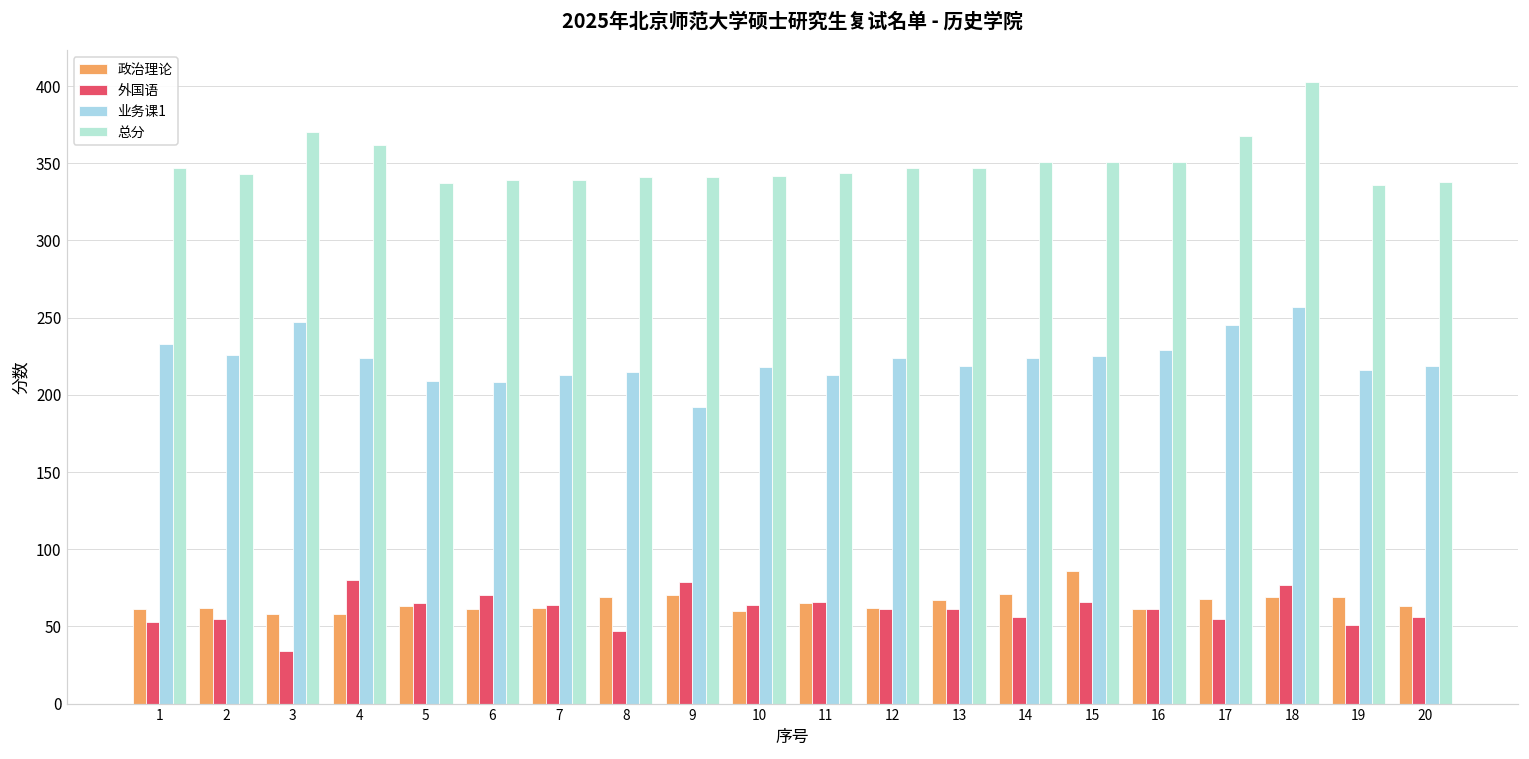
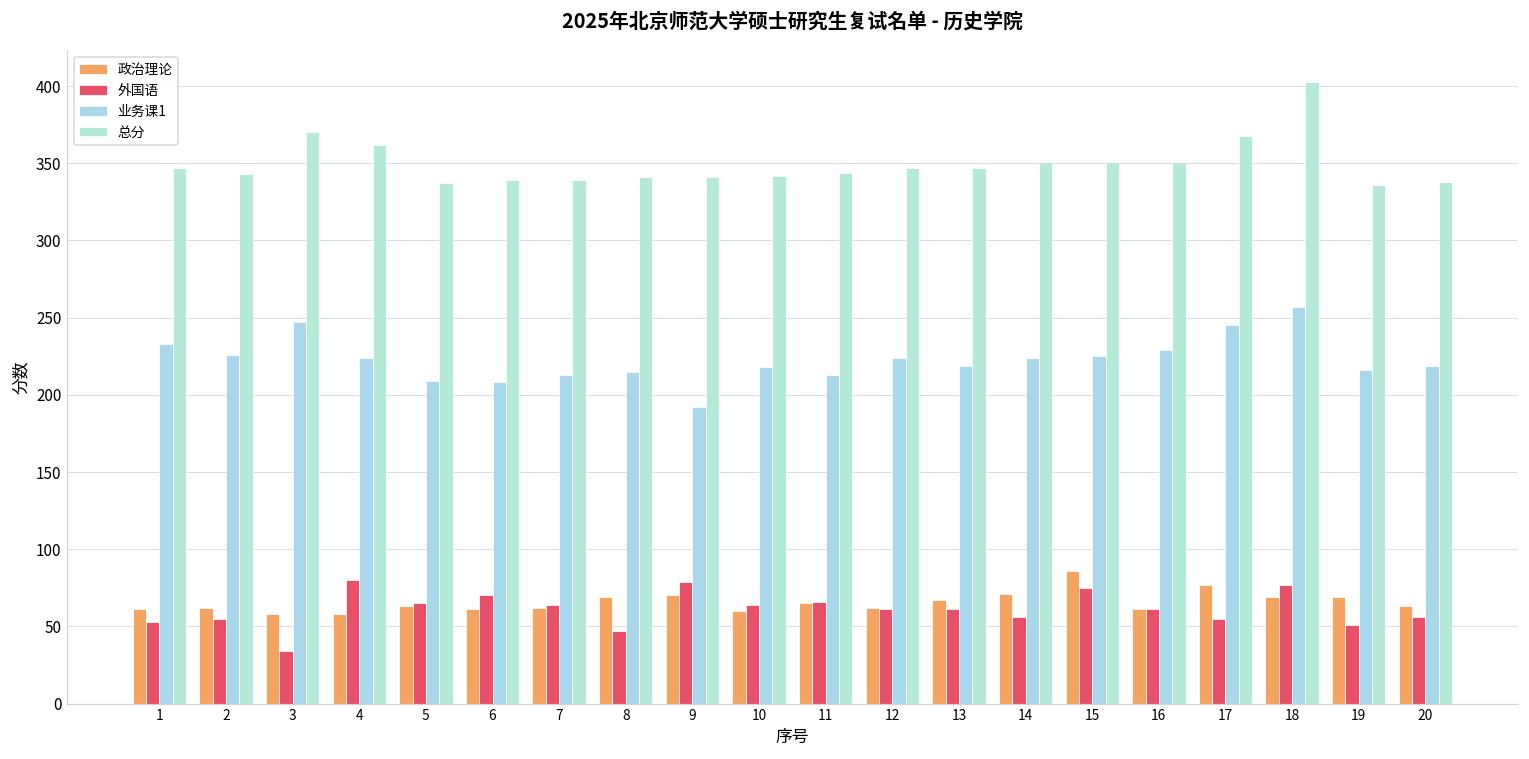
外国语, 15: 66 -> 75
政治理论, 17: 68 -> 77
